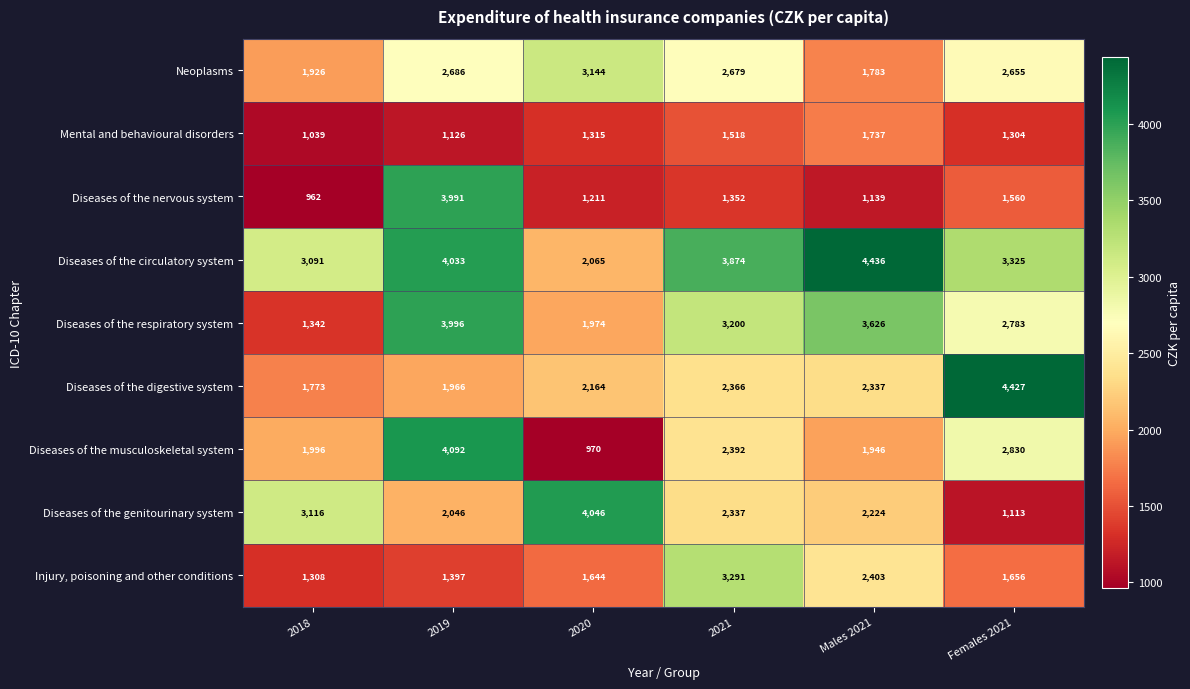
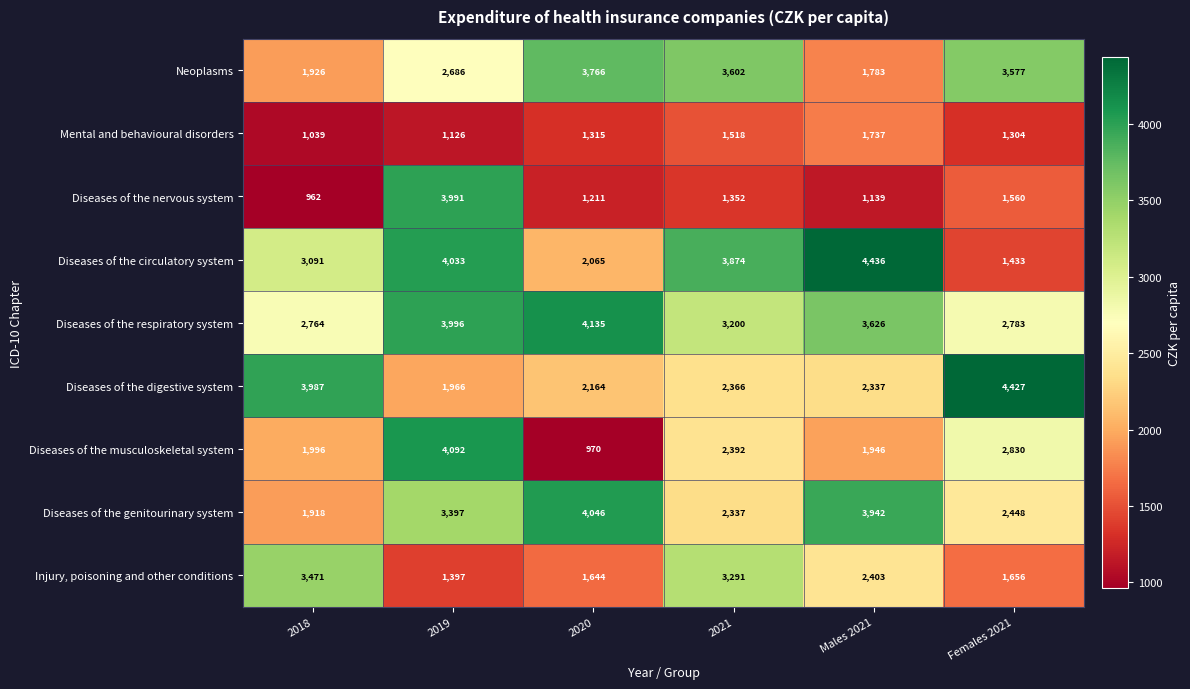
Neoplasms, 2020: 3,144 -> 3,766
Neoplasms, 2021: 2,679 -> 3,602
Neoplasms, Females 2021: 2,655 -> 3,577
Diseases of the circulatory system, Females 2021: 3,325 -> 1,433
Diseases of the respiratory system, 2018: 1,342 -> 2,764
Diseases of the respiratory system, 2020: 1,974 -> 4,135
Diseases of the digestive system, 2018: 1,773 -> 3,987
Diseases of the genitourinary system, 2018: 3,116 -> 1,918
Diseases of the genitourinary system, 2019: 2,046 -> 3,397
Diseases of the genitourinary system, Males 2021: 2,224 -> 3,942
Diseases of the genitourinary system, Females 2021: 1,113 -> 2,448
Injury, poisoning and other conditions, 2018: 1,308 -> 3,471
